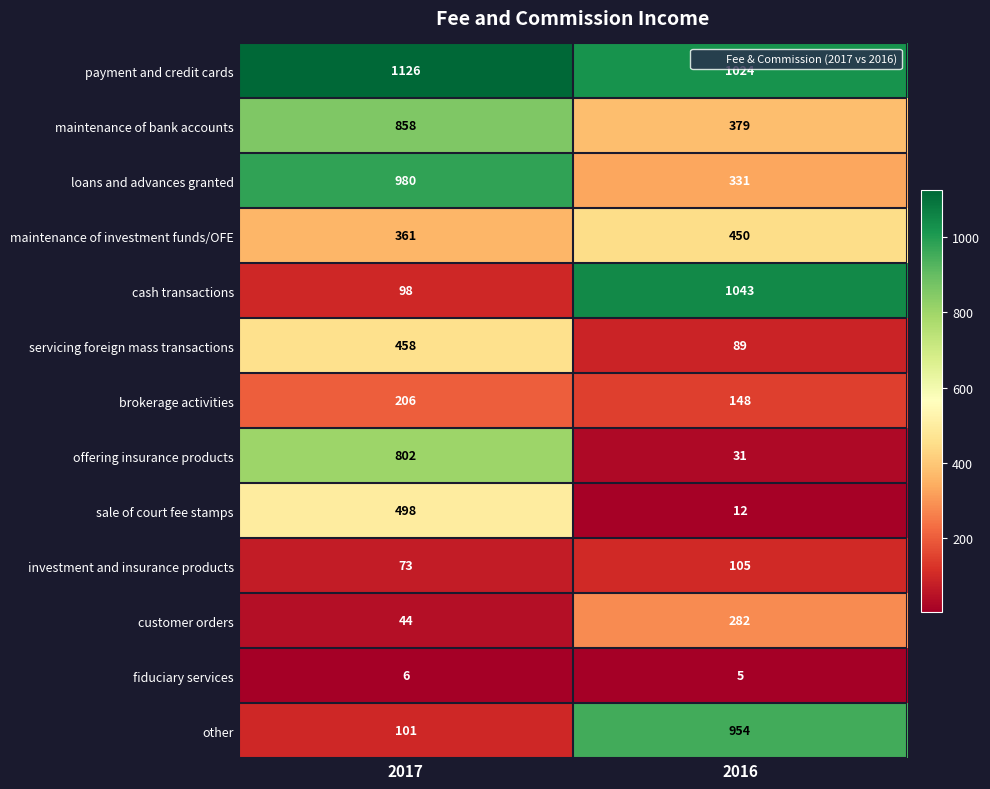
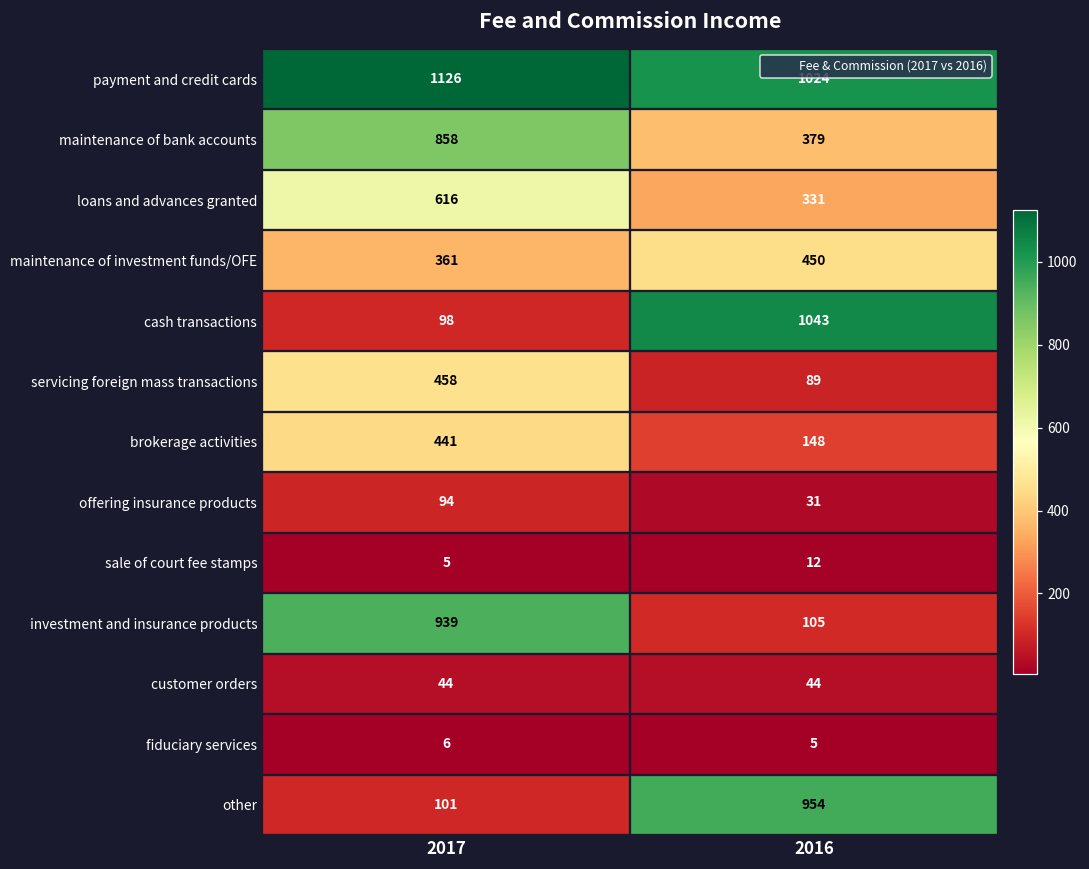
loans and advances granted, 2017: 980 -> 616
brokerage activities, 2017: 206 -> 441
offering insurance products, 2017: 802 -> 94
sale of court fee stamps, 2017: 498 -> 5
investment and insurance products, 2017: 73 -> 939
customer orders, 2016: 282 -> 44
